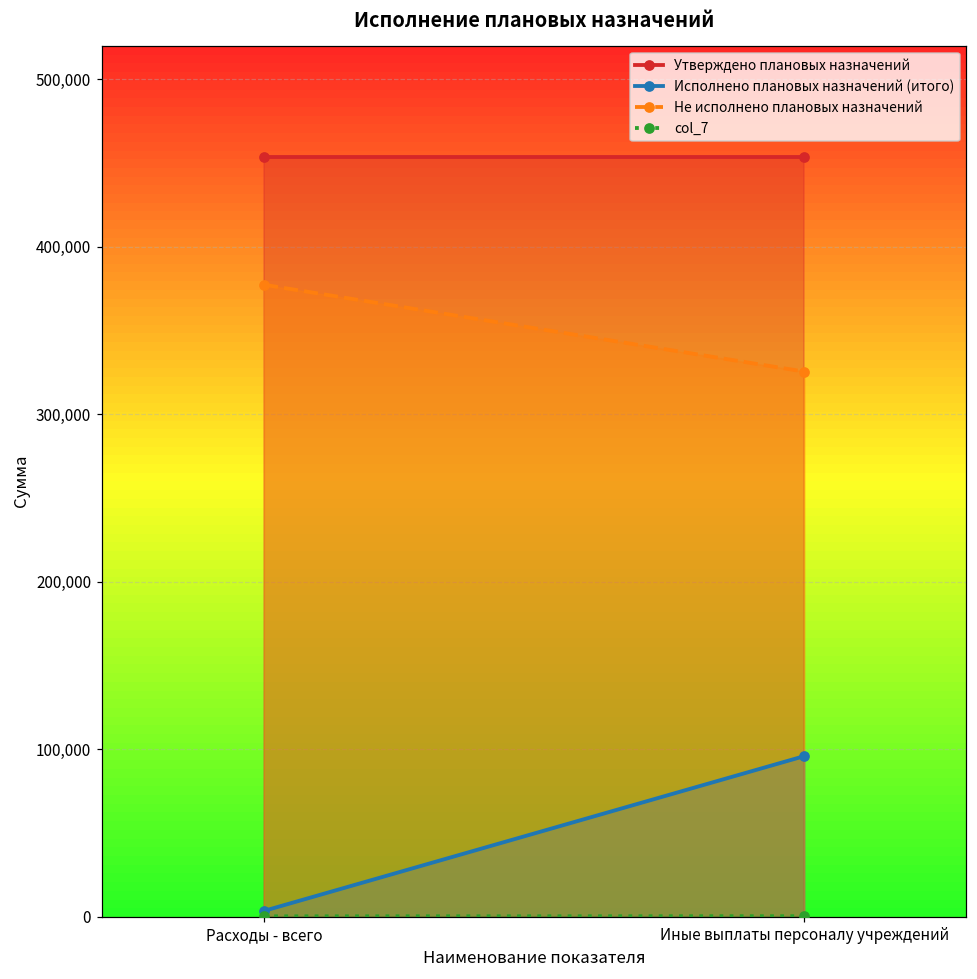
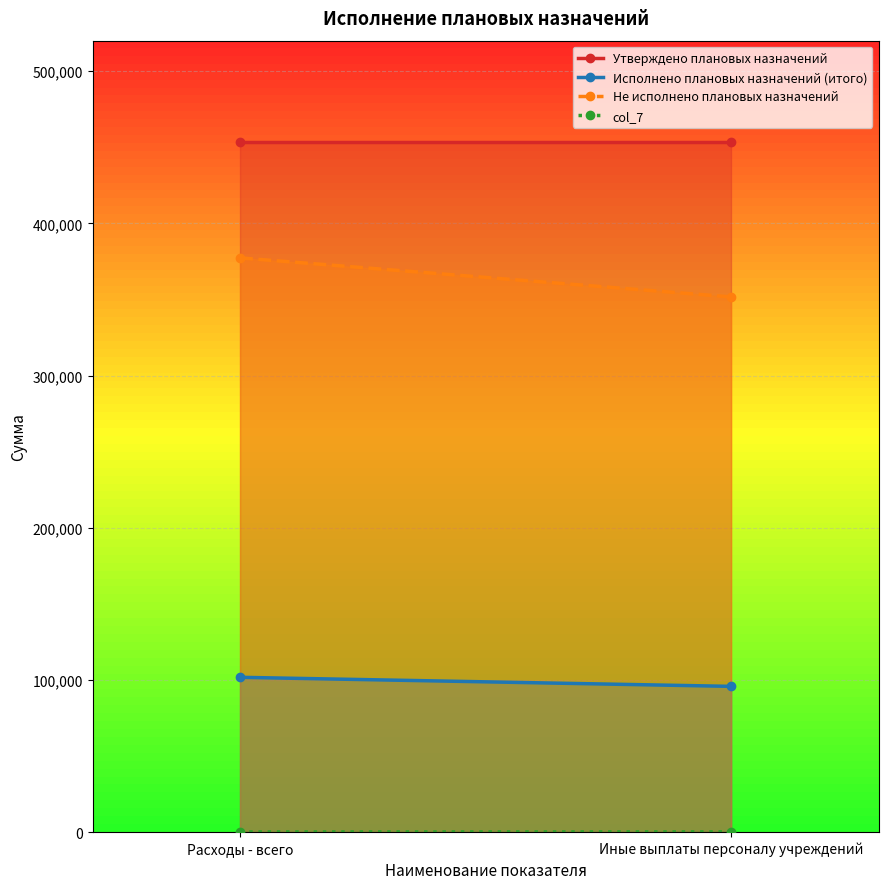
Исполнено плановых назначений (итого), Расходы - всего: 3,000 -> 102,000
Не исполнено плановых назначений, Иные выплаты персоналу учреждений: 325,000 -> 352,000
